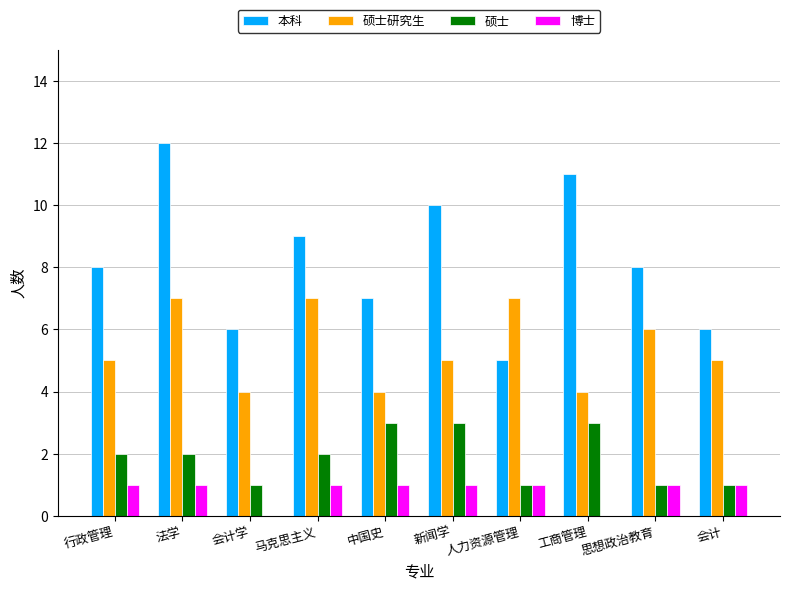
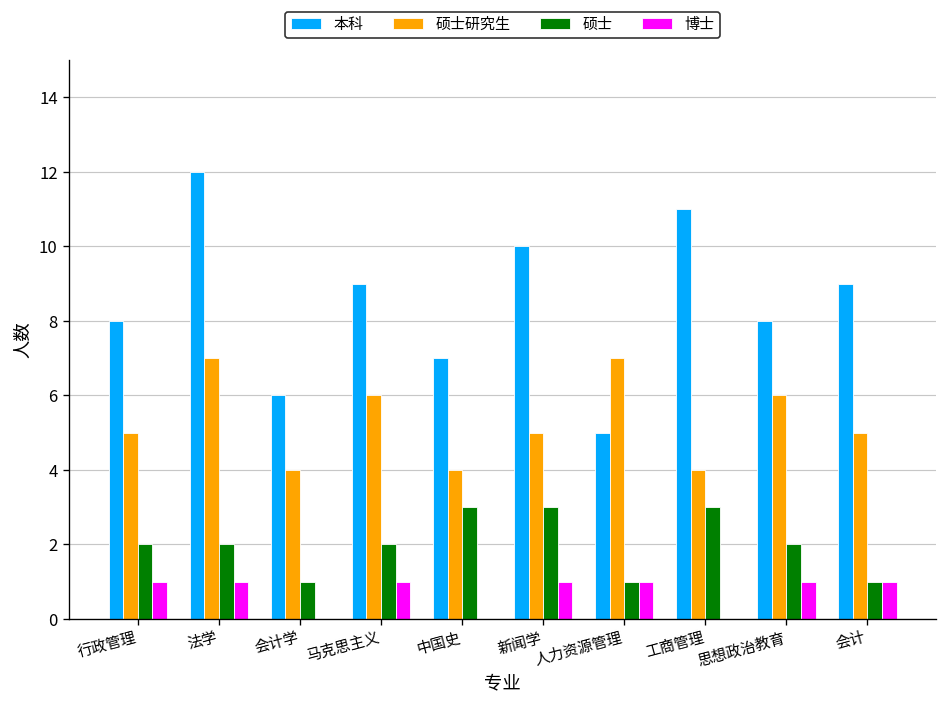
硕士研究生, 马克思主义: 7 -> 6
博士, 中国史: 1 -> 0
硕士, 思想政治教育: 1 -> 2
本科, 会计: 6 -> 9
